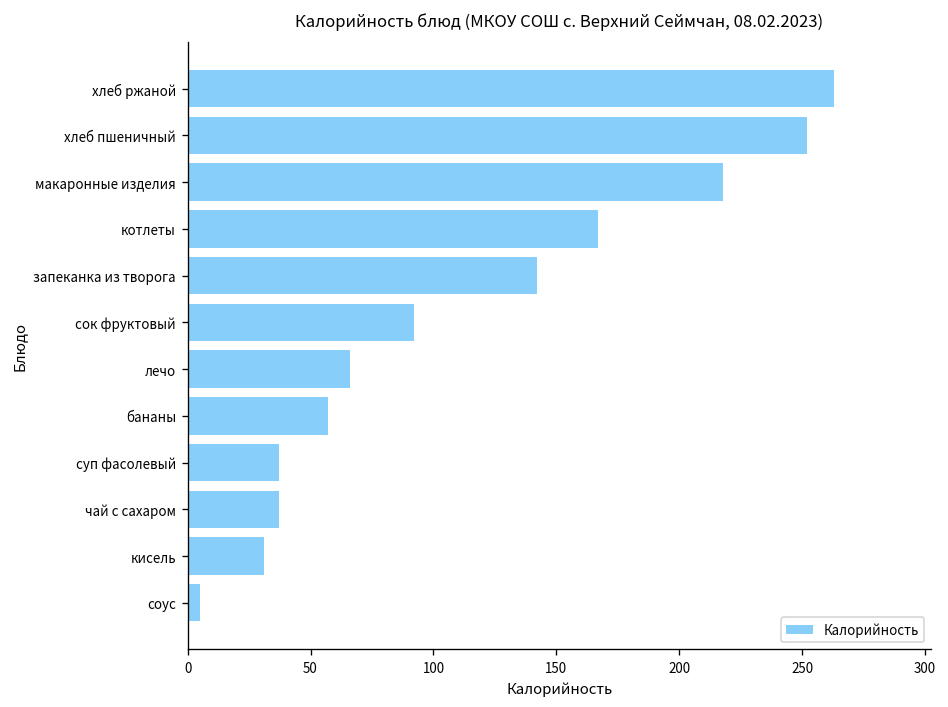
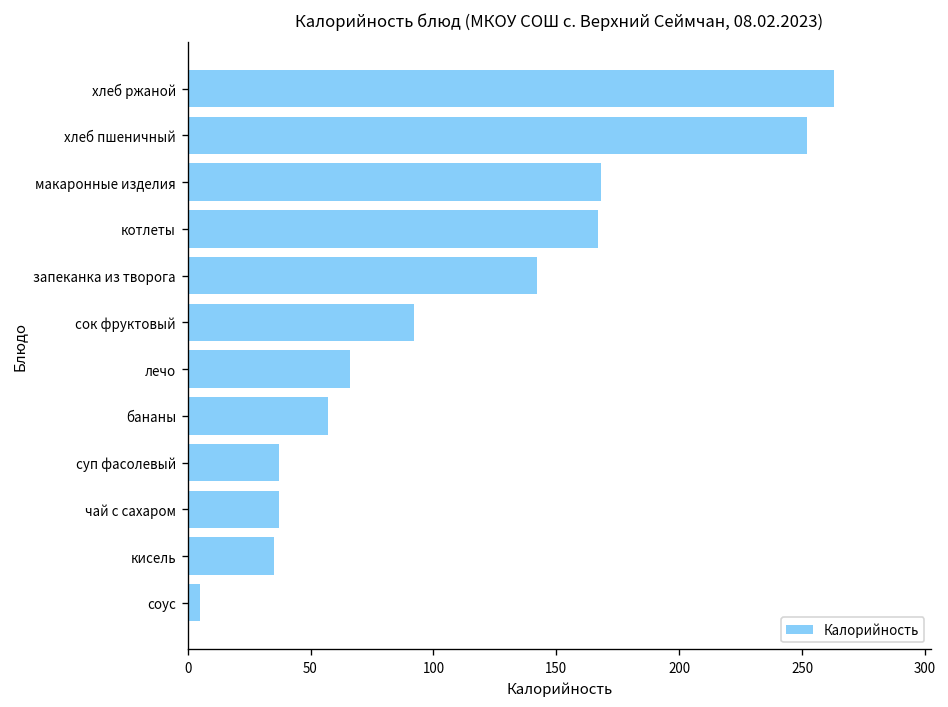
макаронные изделия: 218 -> 168
кисель: 31 -> 35
